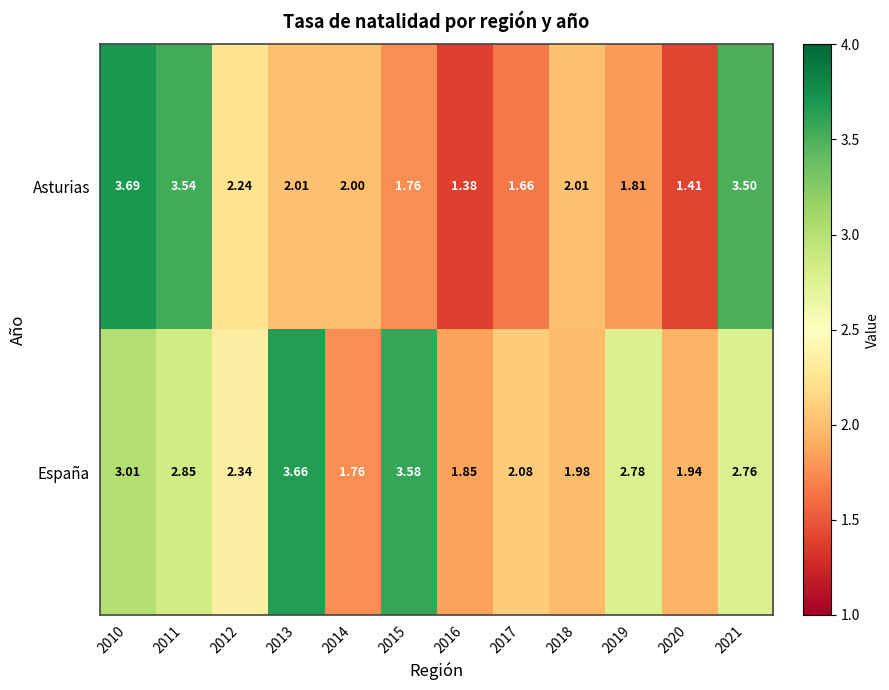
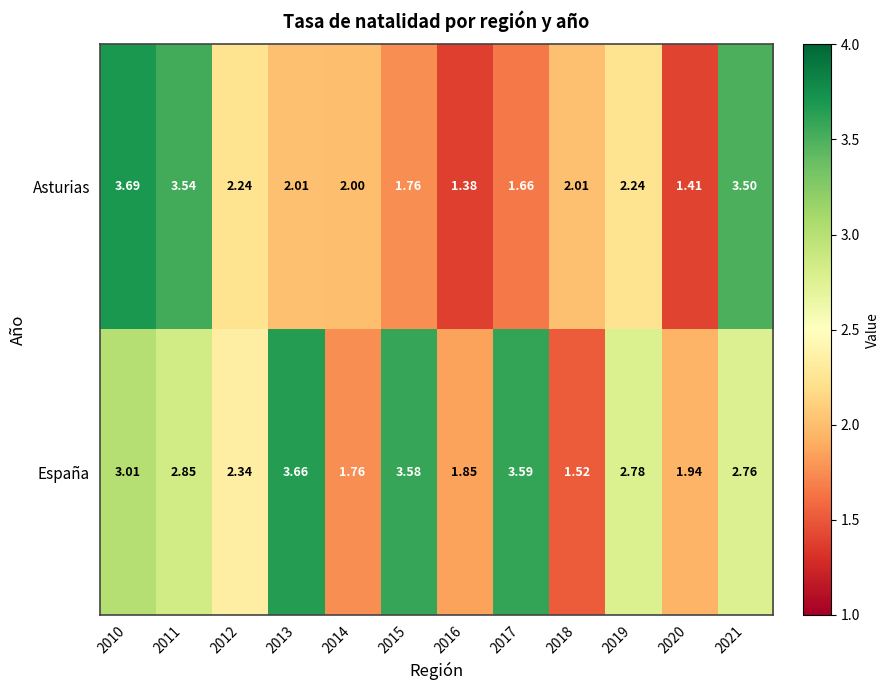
Asturias, 2019: 1.81 -> 2.24
España, 2017: 2.08 -> 3.59
España, 2018: 1.98 -> 1.52
